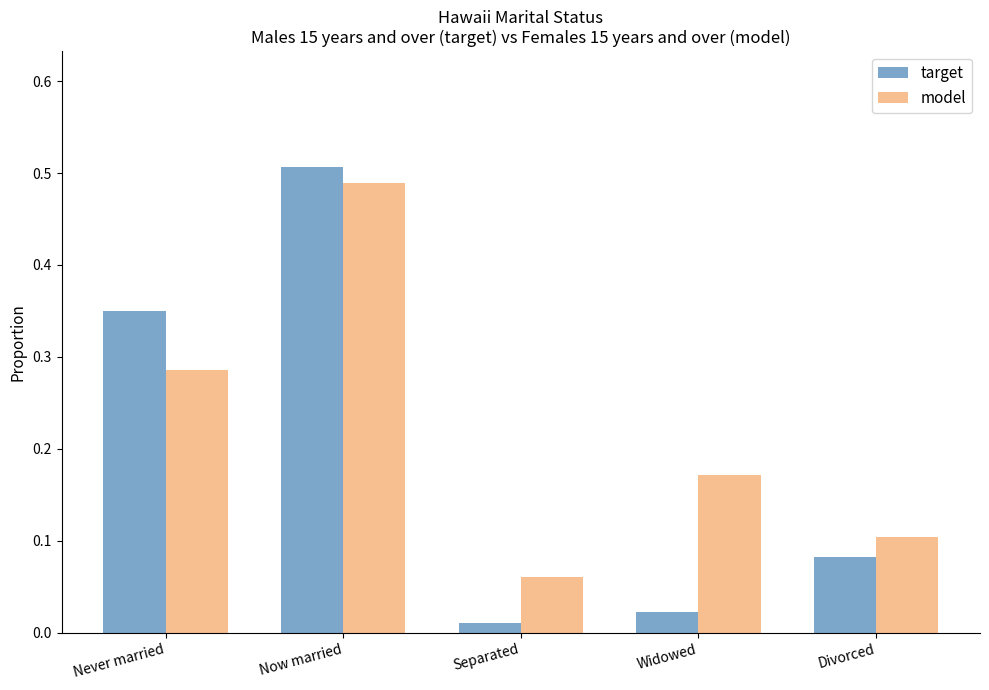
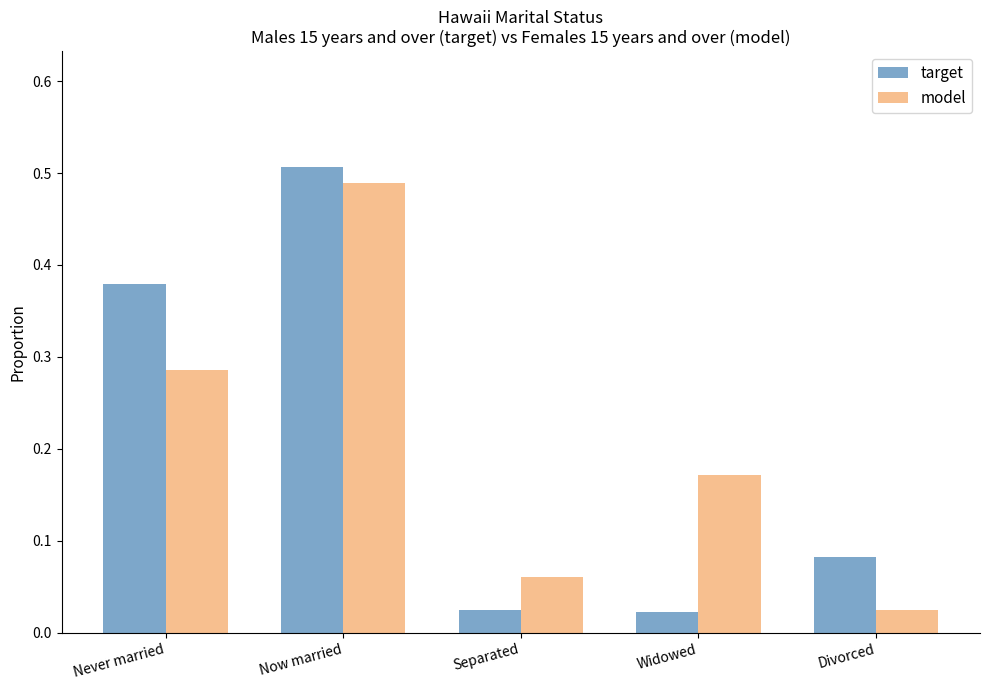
target, Never married: 0.35 -> 0.38
target, Separated: 0.01 -> 0.03
model, Divorced: 0.10 -> 0.03
